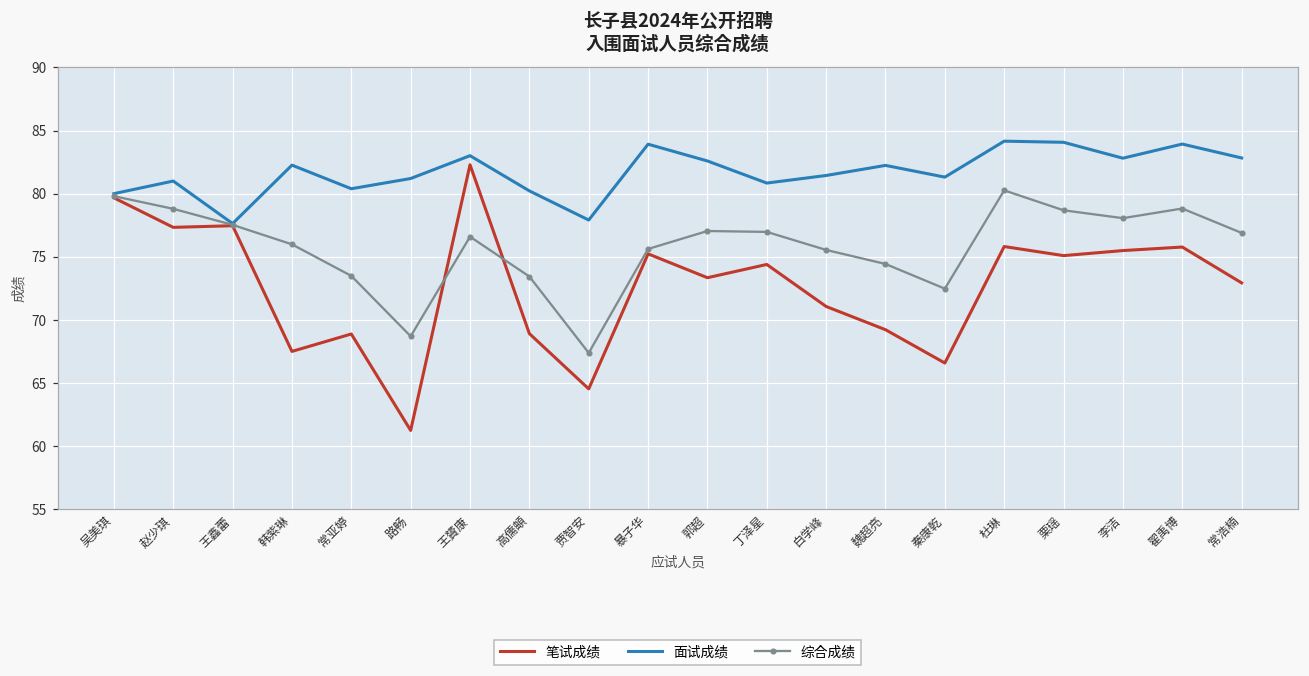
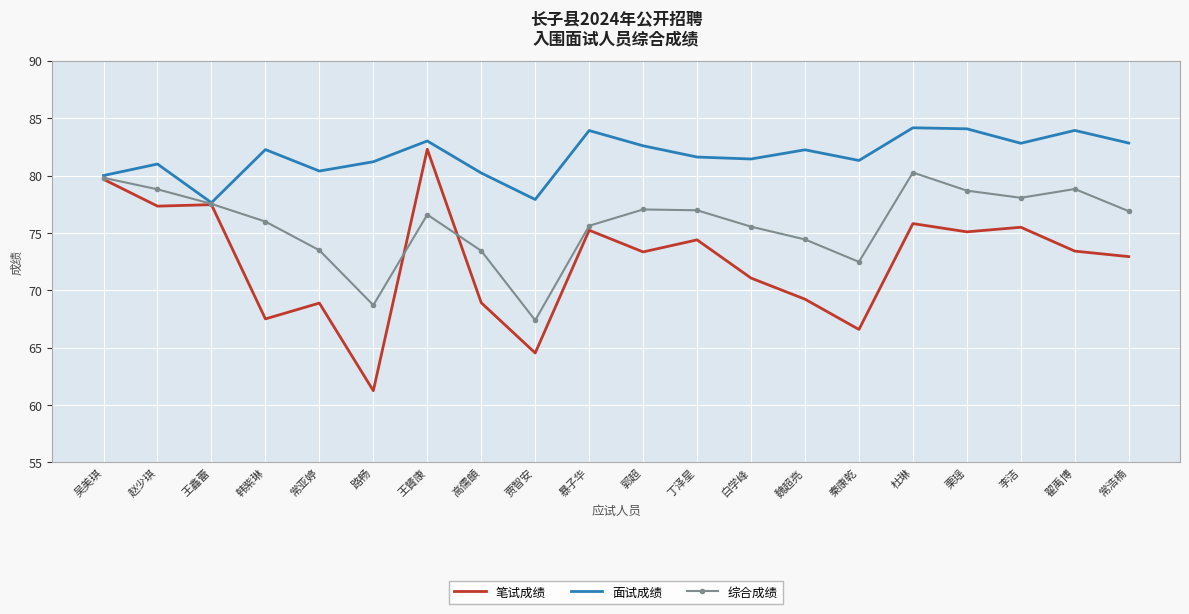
面试成绩, 丁泽星: 80.8 -> 81.6
笔试成绩, 翟禹博: 75.8 -> 73.4
